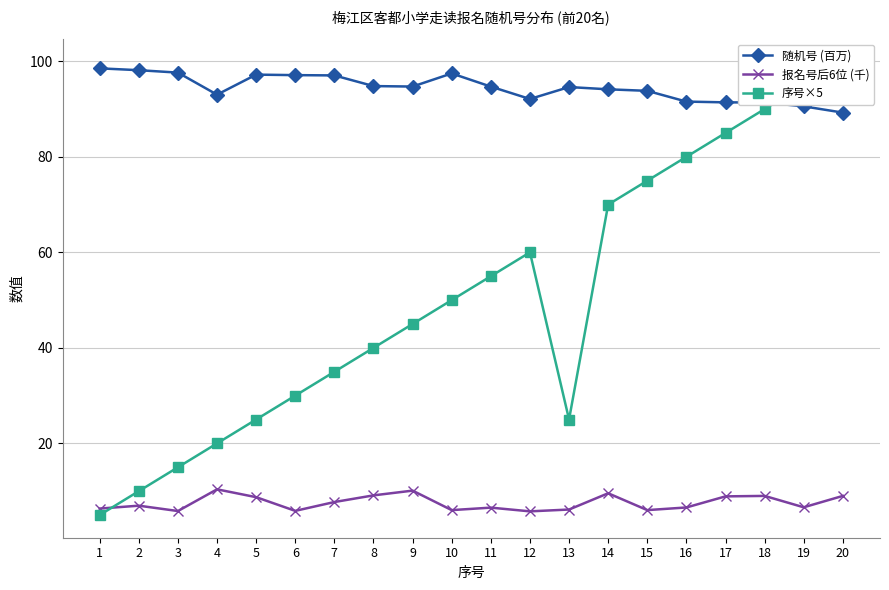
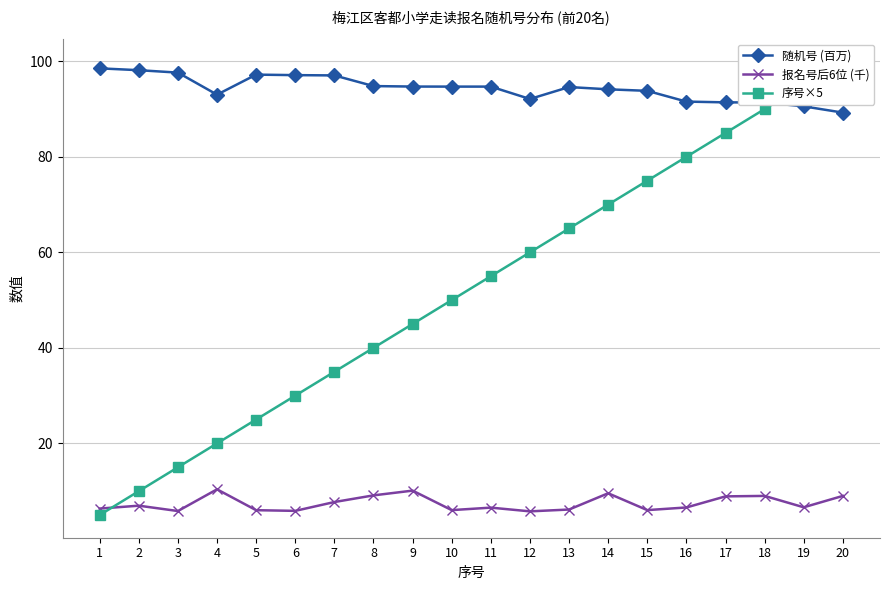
报名号后6位 (千), 5: 9 -> 6
随机号 (百万), 10: 97 -> 95
序号×5, 13: 25 -> 65
